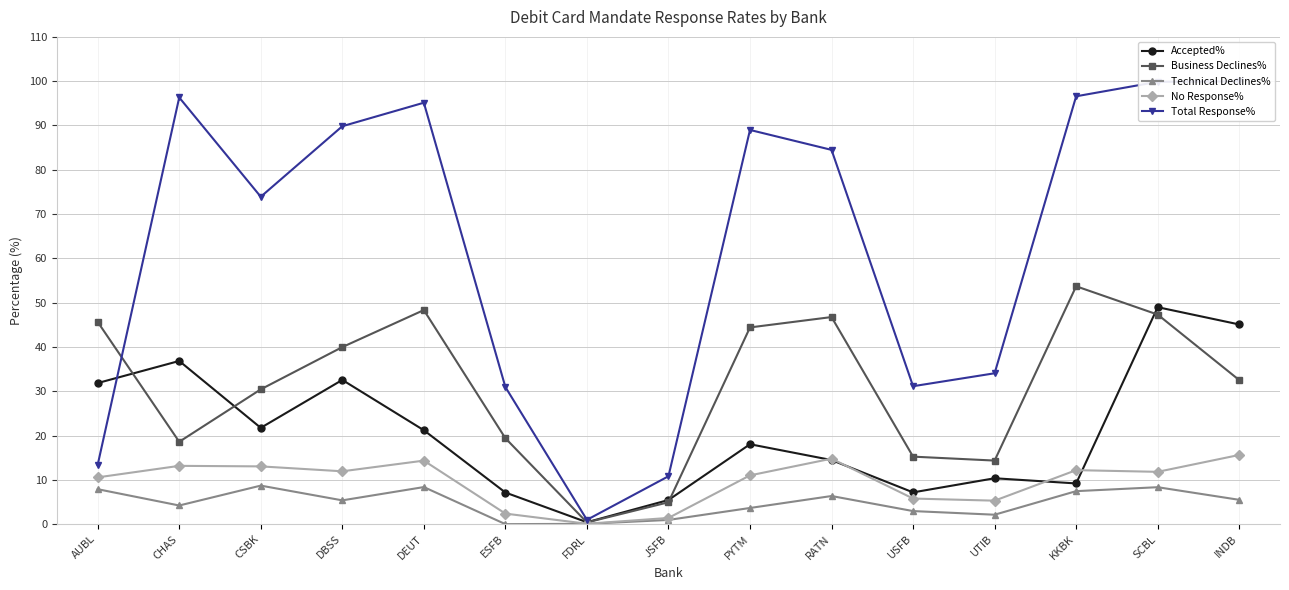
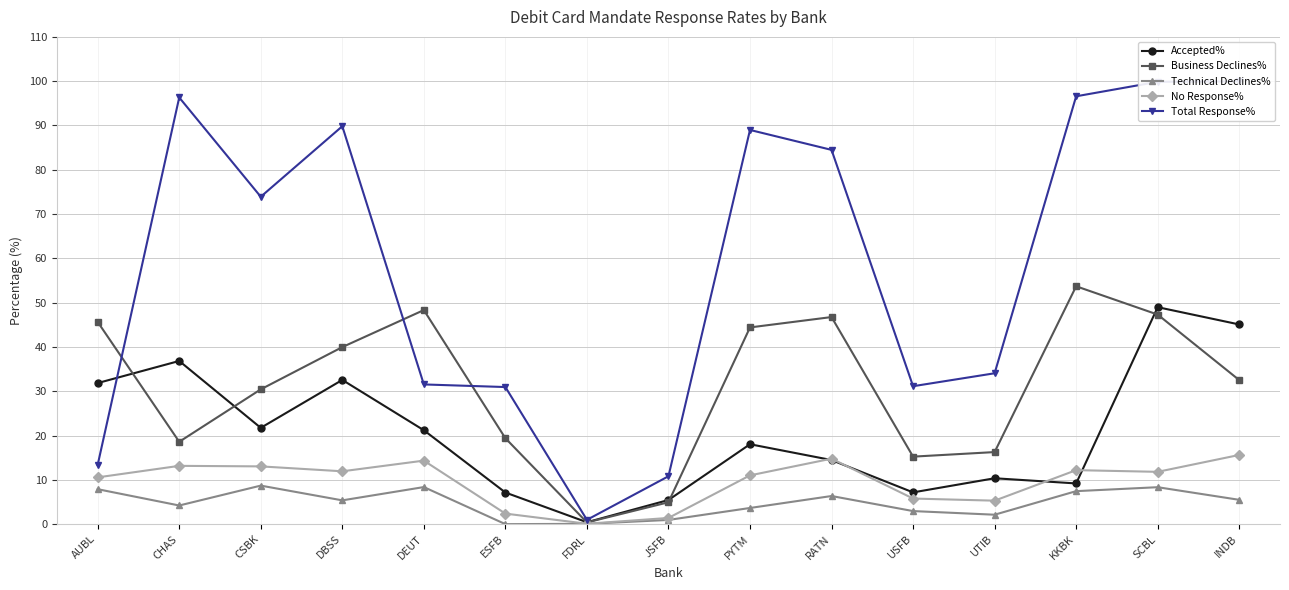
Total Response%, DEUT: 95 -> 32
Business Declines%, UTIB: 14 -> 16
